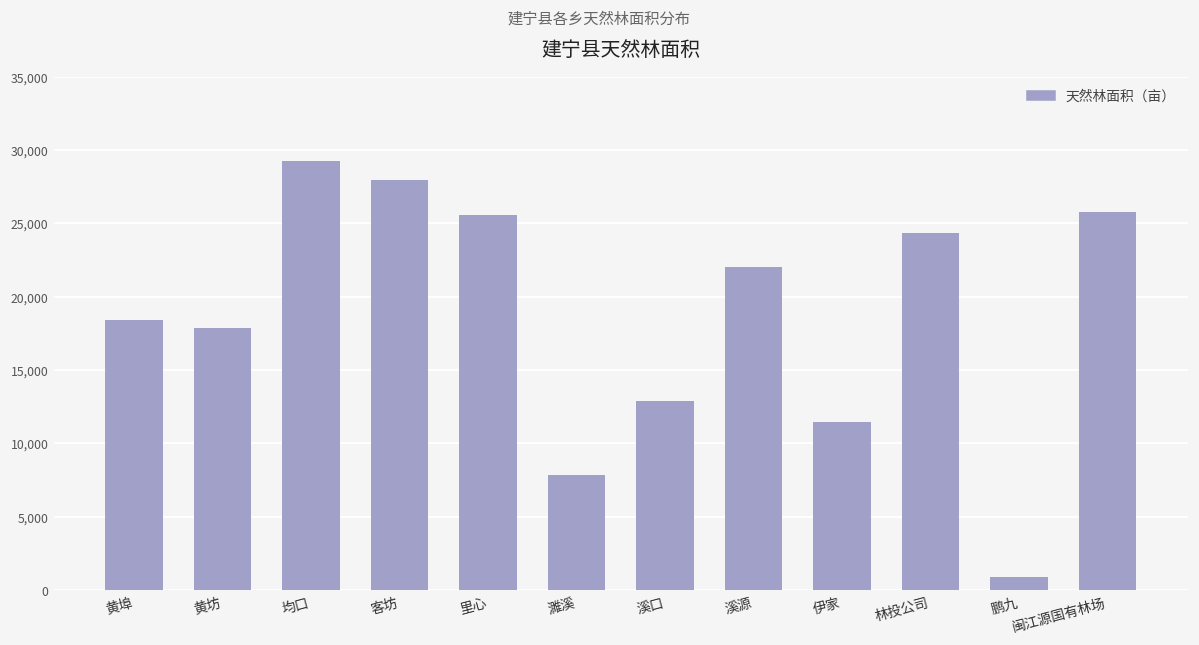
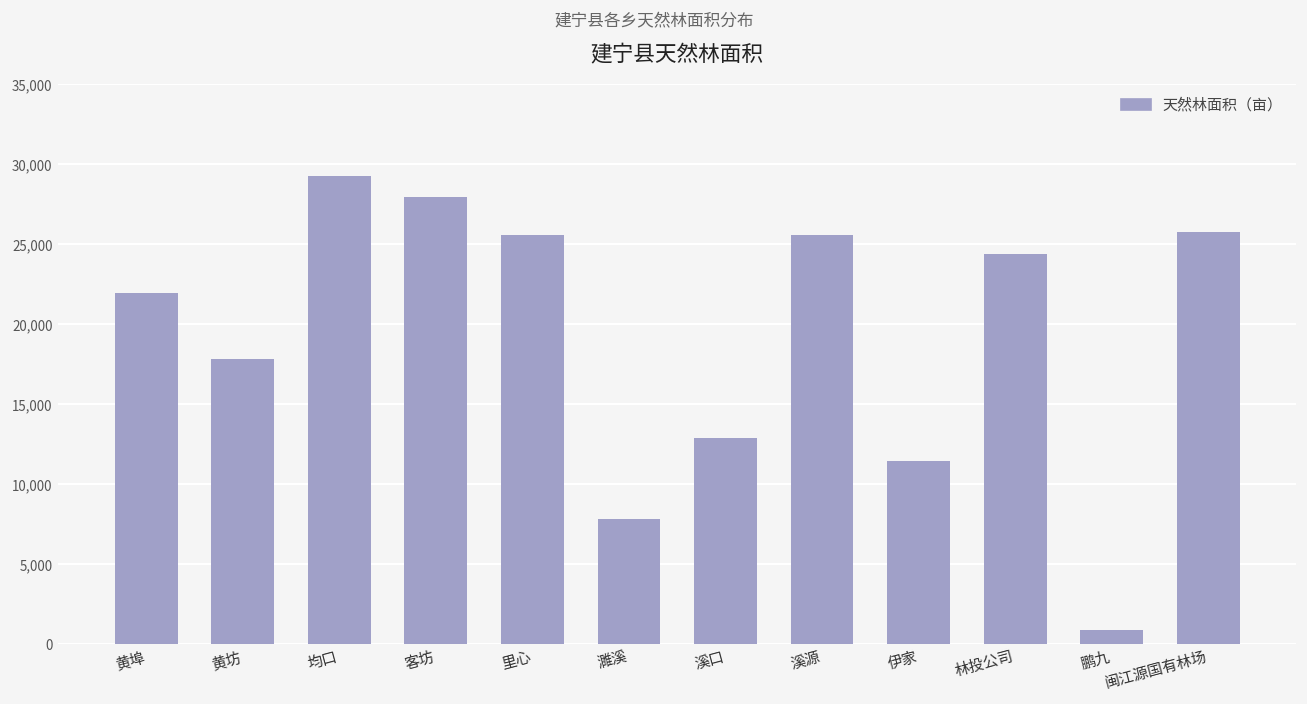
黄埠: 18,400 -> 21,900
溪源: 22,000 -> 25,600
